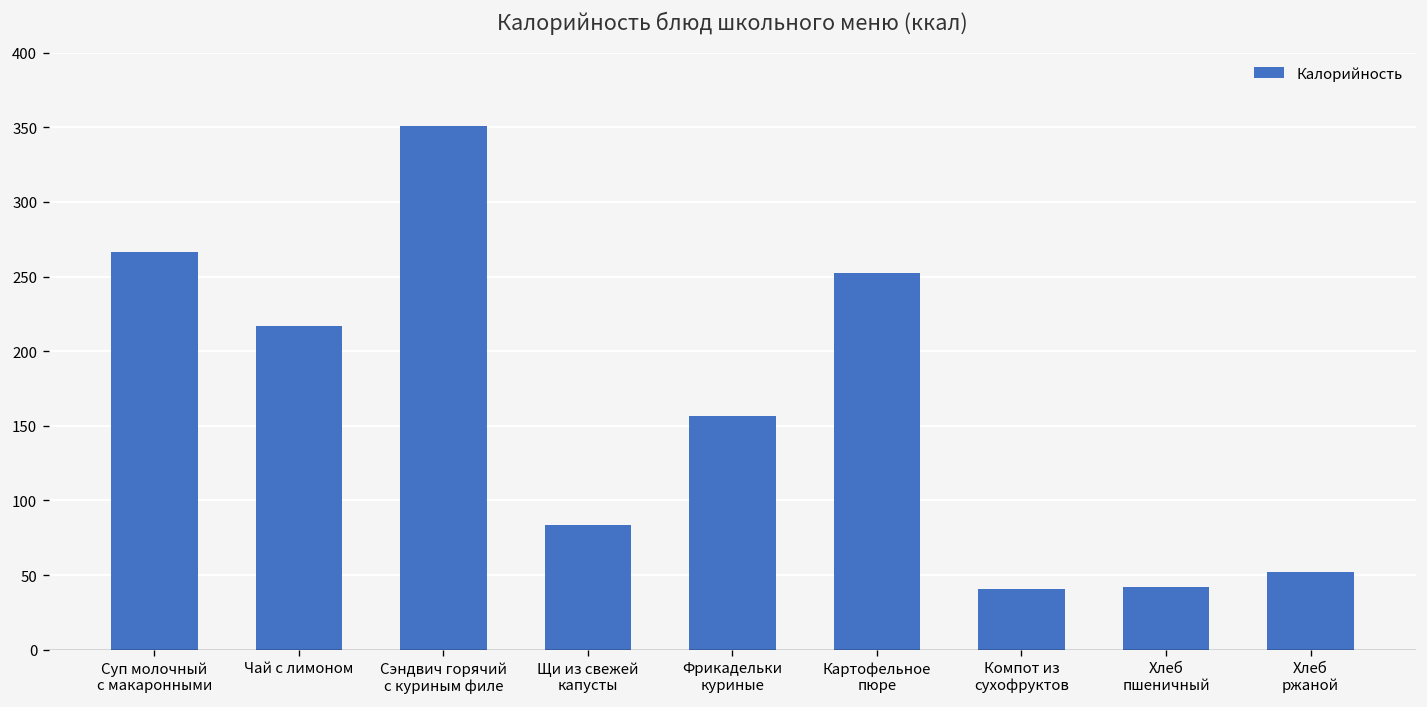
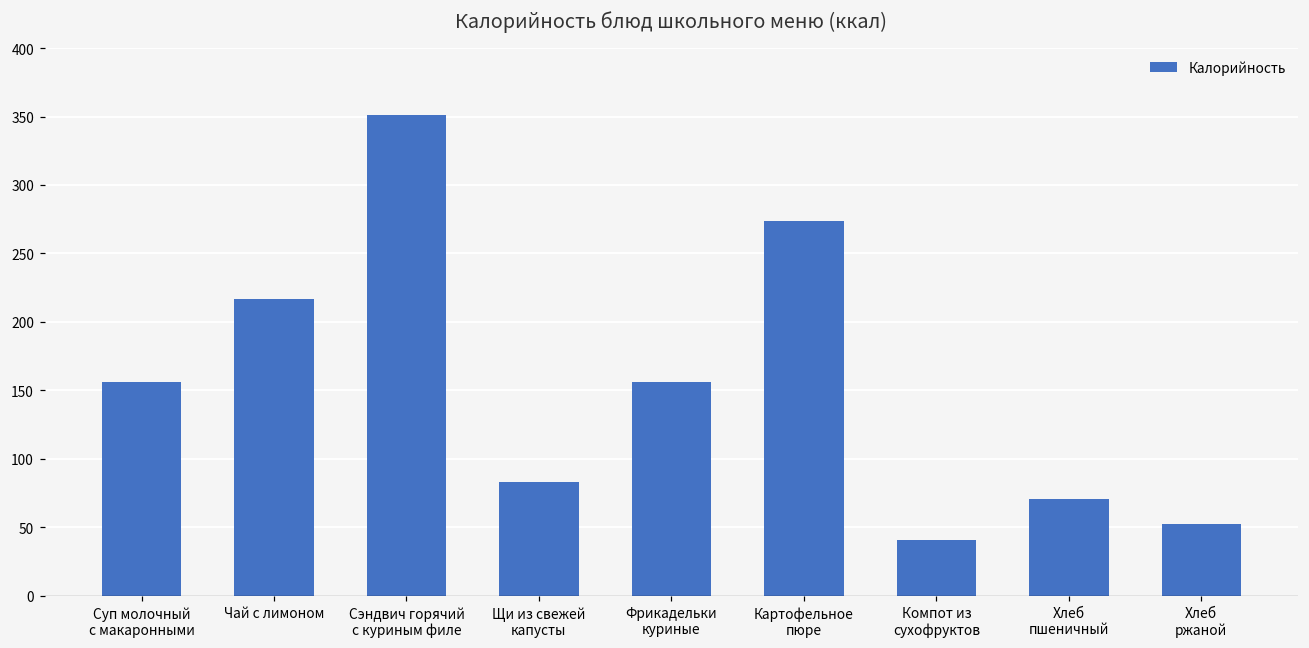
Суп молочный с макаронными: 267 -> 156
Картофельное пюре: 252 -> 274
Хлеб пшеничный: 42 -> 71
